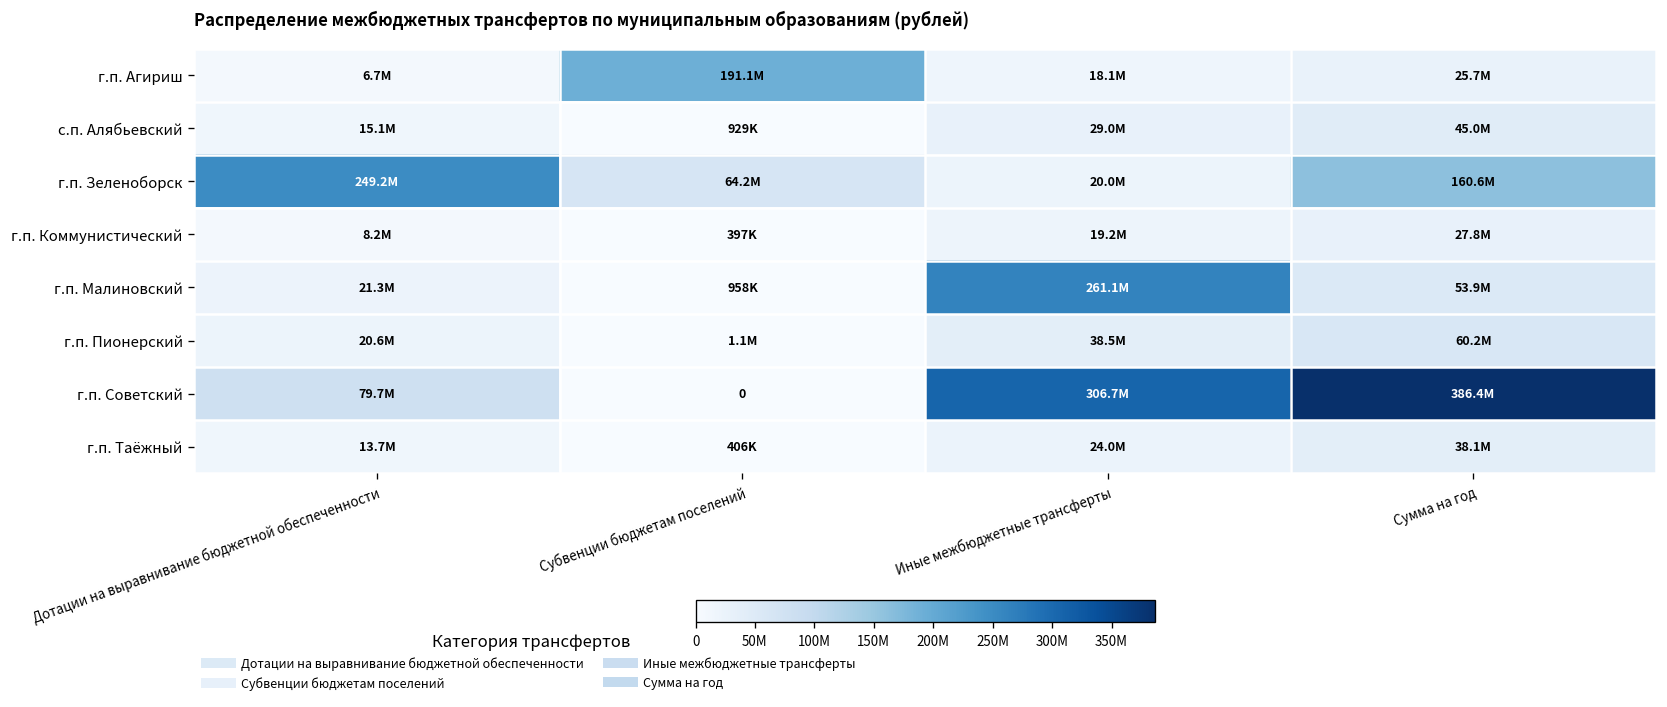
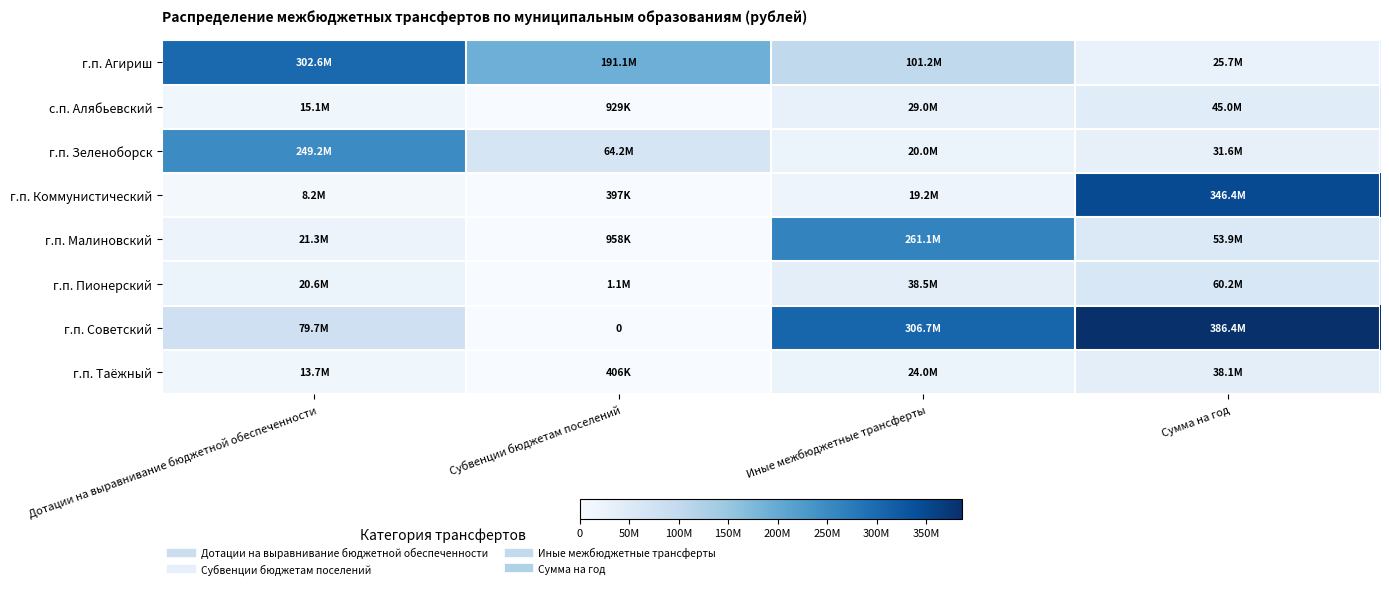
г.п. Агириш, Дотации на выравнивание бюджетной обеспеченности: 6.7M -> 302.6M
г.п. Агириш, Иные межбюджетные трансферты: 18.1M -> 101.2M
г.п. Зеленоборск, Сумма на год: 160.6M -> 31.6M
г.п. Коммунистический, Сумма на год: 27.8M -> 346.4M
